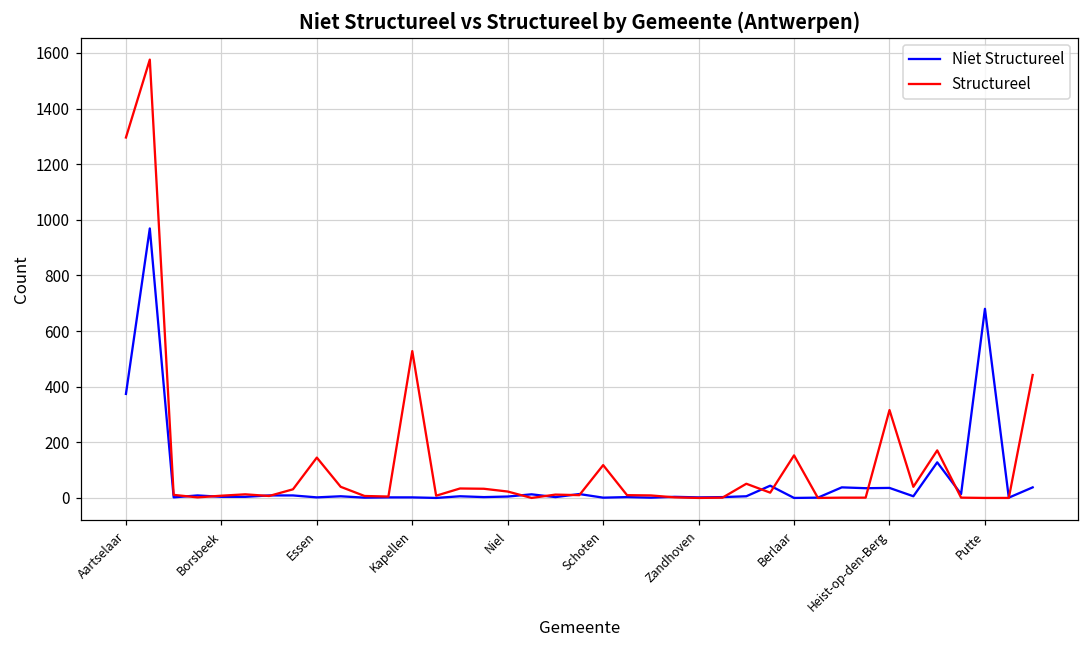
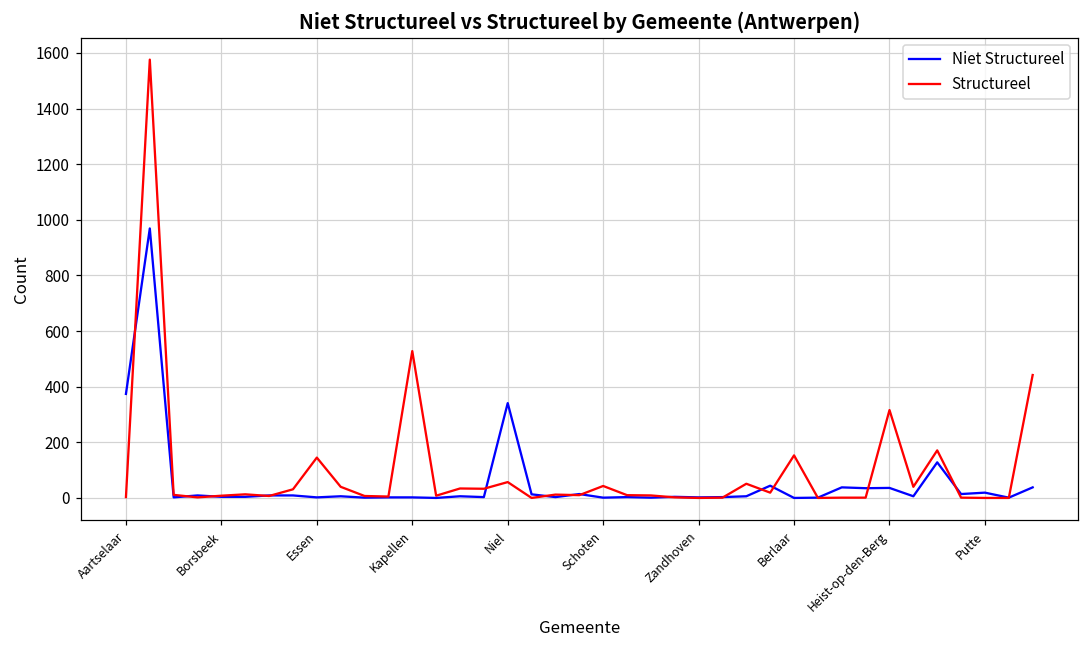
Structureel, Aartselaar: 1300 -> 0
Niet Structureel, Niel: 10 -> 340
Structureel, Niel: 20 -> 60
Structureel, Schoten: 120 -> 40
Niet Structureel, Putte: 680 -> 20
